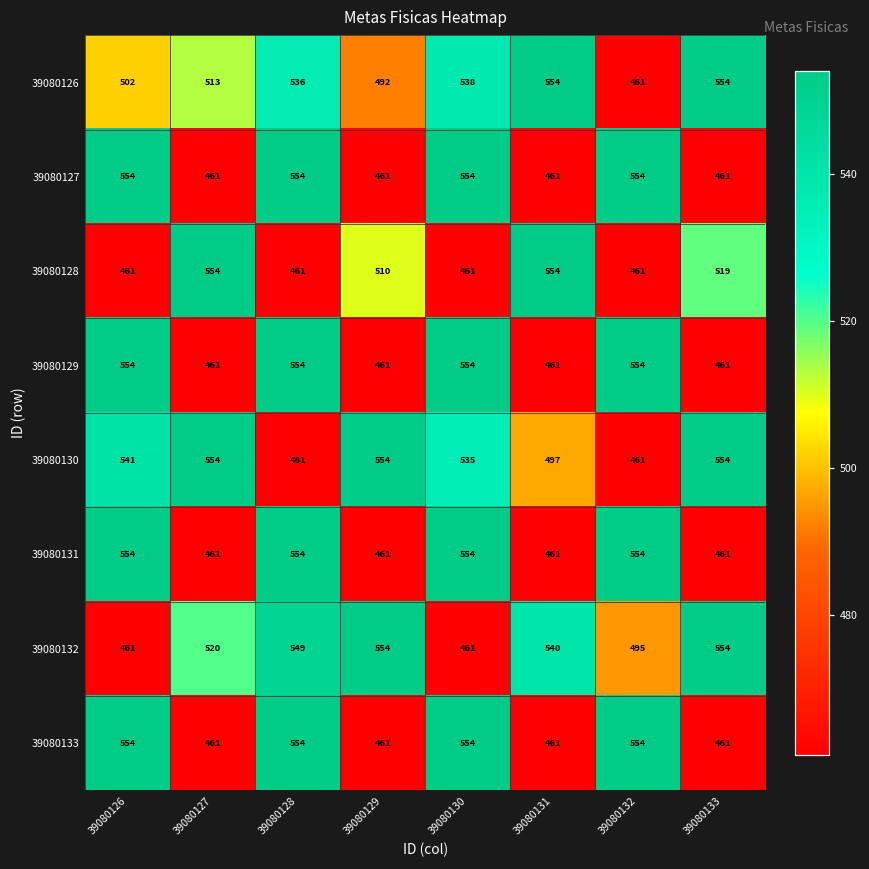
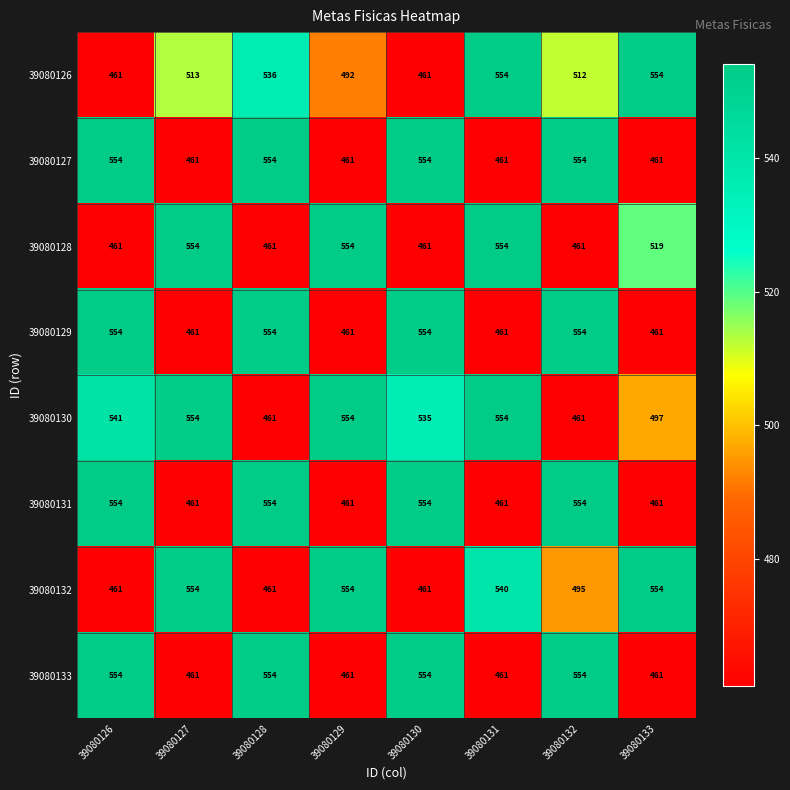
39080126, 39080126: 502 -> 461
39080126, 39080130: 538 -> 461
39080126, 39080132: 461 -> 512
39080128, 39080129: 510 -> 554
39080130, 39080131: 497 -> 554
39080130, 39080133: 554 -> 497
39080132, 39080127: 520 -> 554
39080132, 39080128: 549 -> 461
